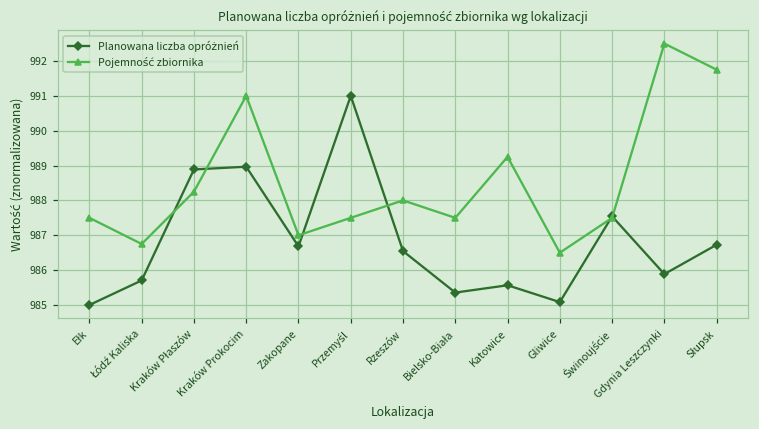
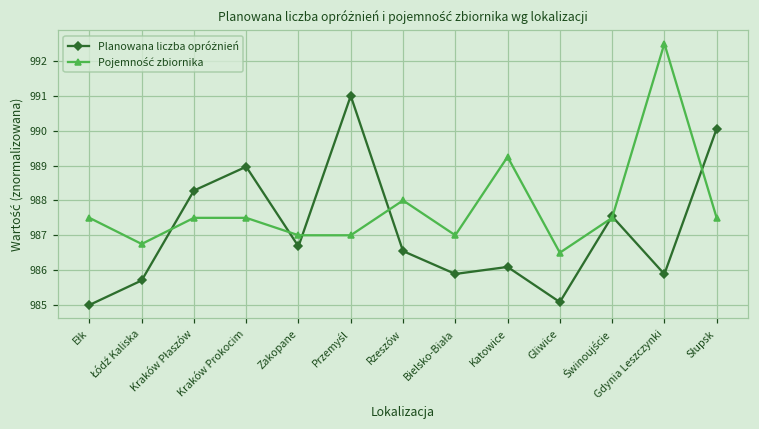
Planowana liczba opróżnień, Kraków Płaszów: 988.9 -> 988.3
Pojemność zbiornika, Kraków Płaszów: 988.2 -> 987.5
Pojemność zbiornika, Kraków Prokocim: 991.0 -> 987.5
Pojemność zbiornika, Przemyśl: 987.5 -> 987.0
Planowana liczba opróżnień, Bielsko-Biała: 985.4 -> 985.9
Pojemność zbiornika, Bielsko-Biała: 987.5 -> 987.0
Planowana liczba opróżnień, Katowice: 985.6 -> 986.1
Planowana liczba opróżnień, Słupsk: 986.7 -> 990.1
Pojemność zbiornika, Słupsk: 991.7 -> 987.5
